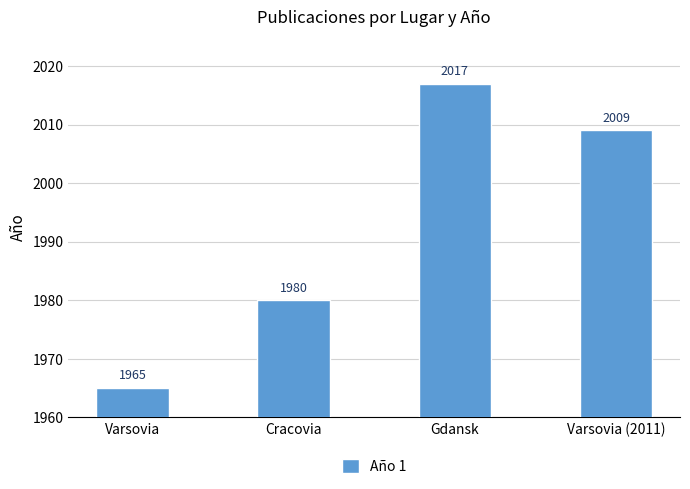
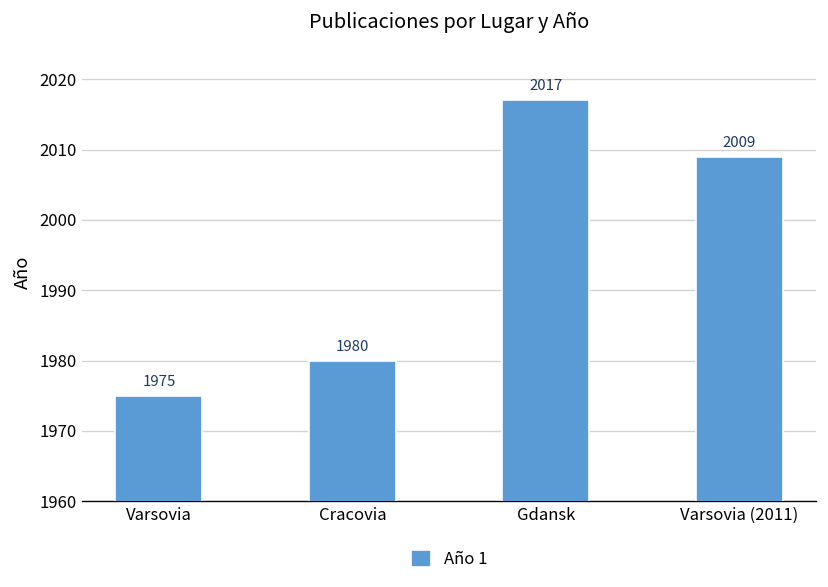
Varsovia: 1965 -> 1975
